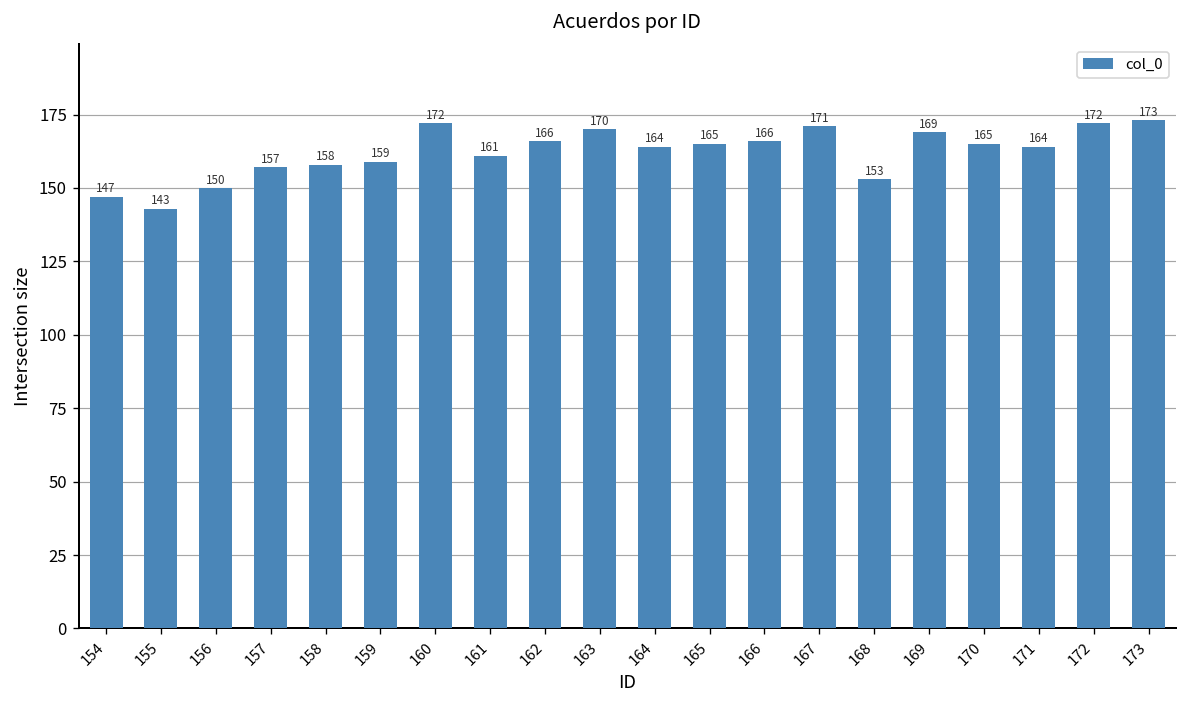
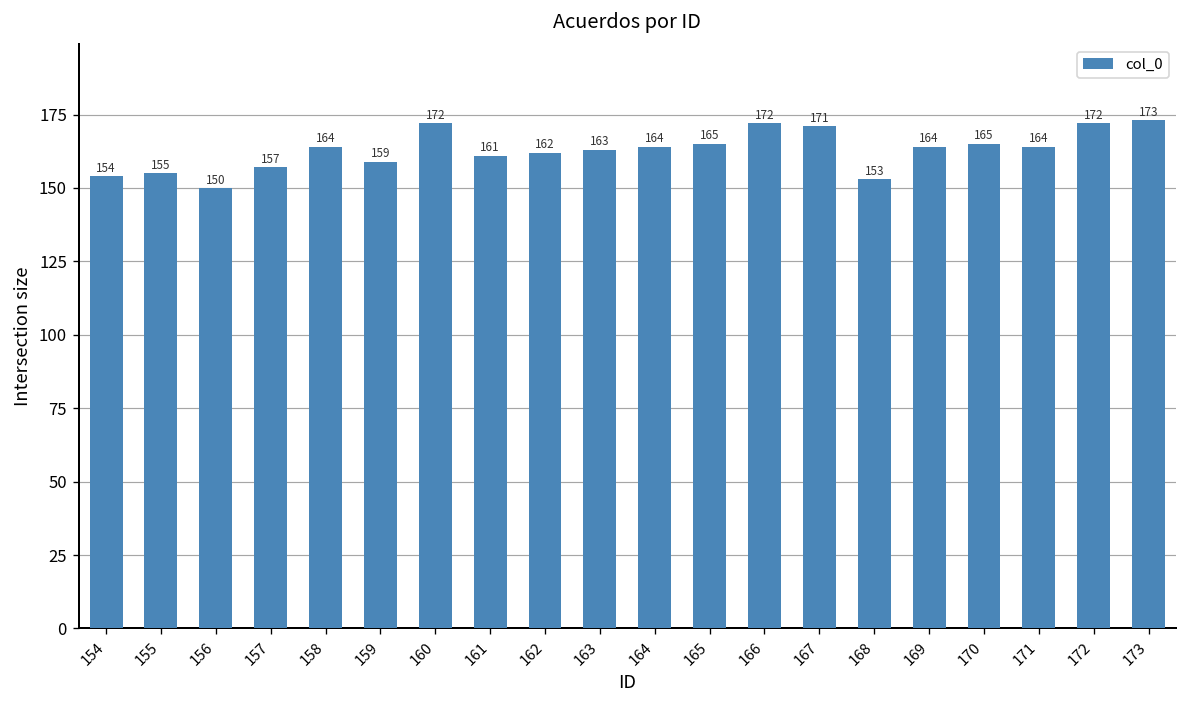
154: 147 -> 154
155: 143 -> 155
158: 158 -> 164
162: 166 -> 162
163: 170 -> 163
166: 166 -> 172
169: 169 -> 164
